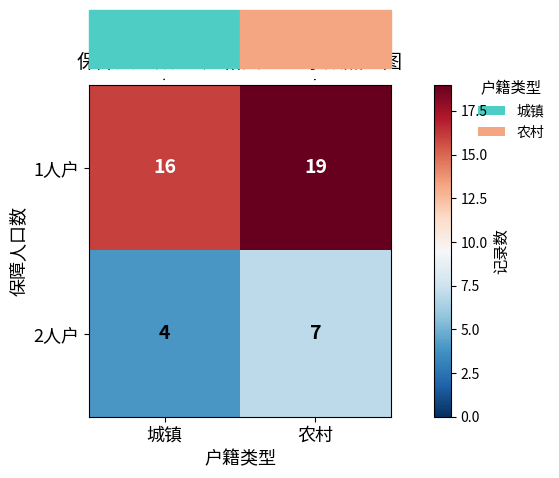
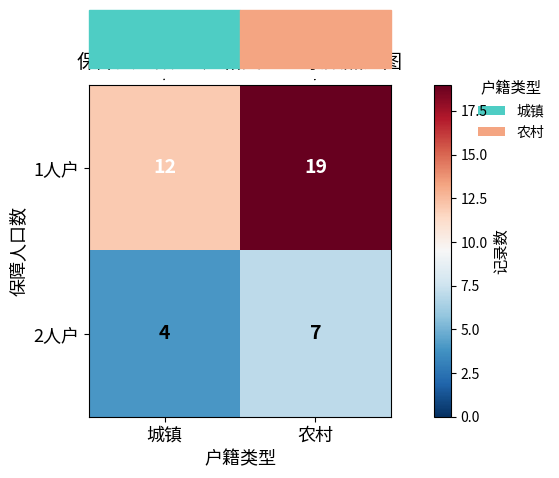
1人户, 城镇: 16 -> 12
